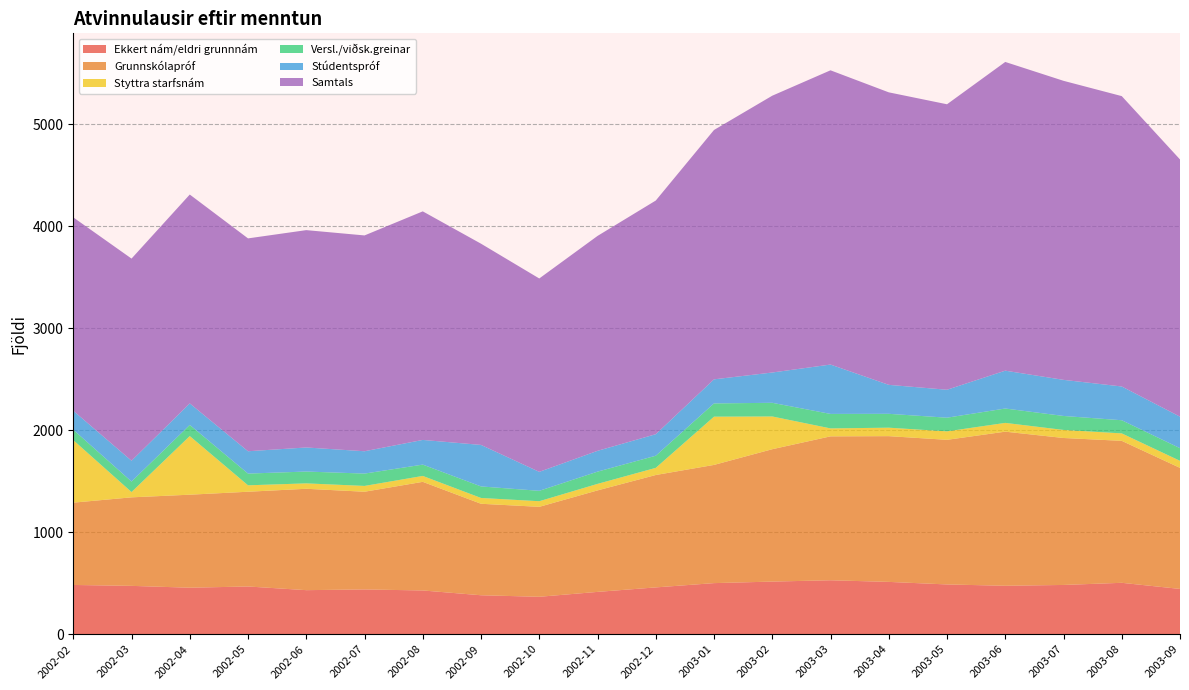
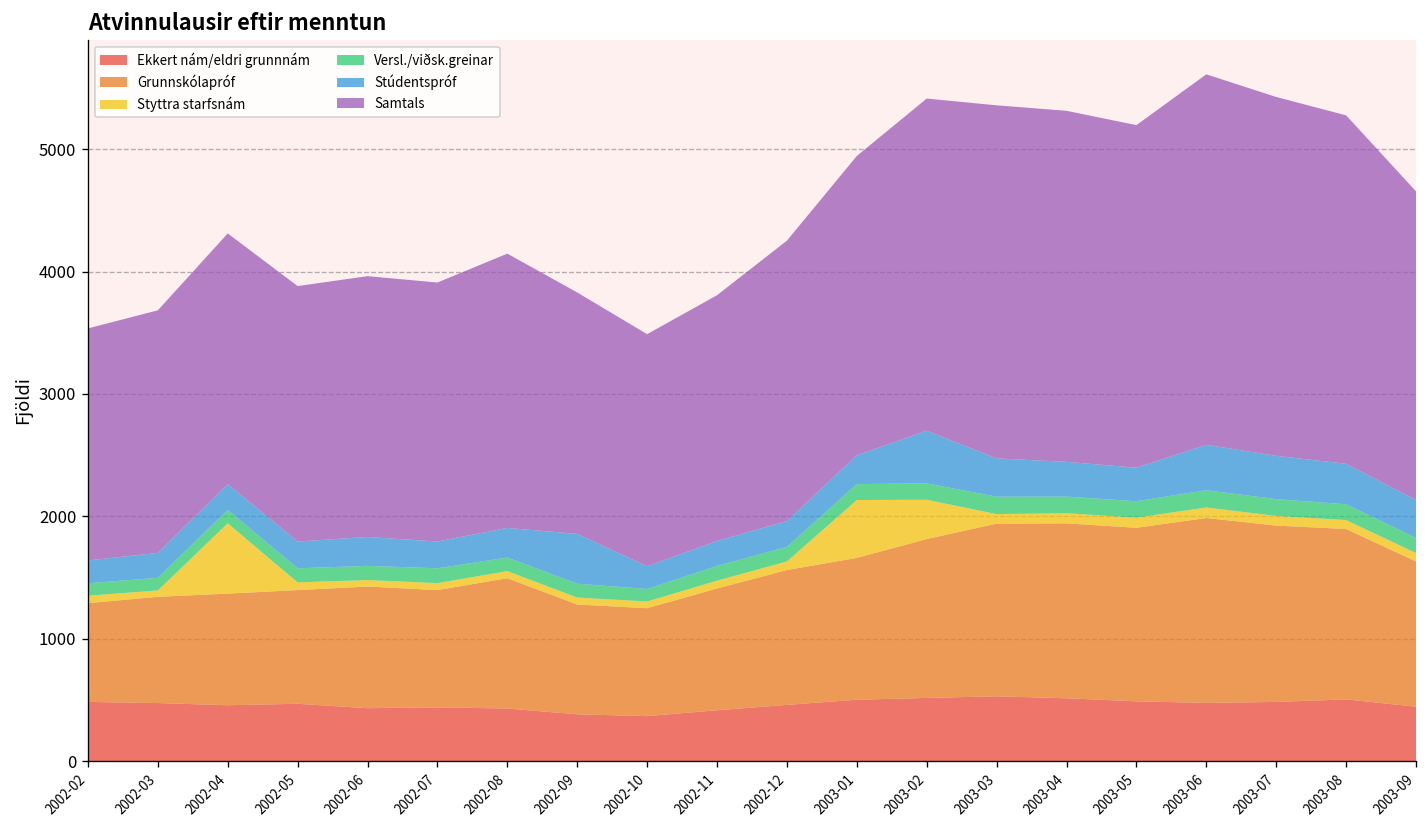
Styttra starfsnám, 2002-02: 610 -> 60
Samtals, 2002-11: 2110 -> 2010
Stúdentspróf, 2003-02: 300 -> 430
Stúdentspróf, 2003-03: 480 -> 310
